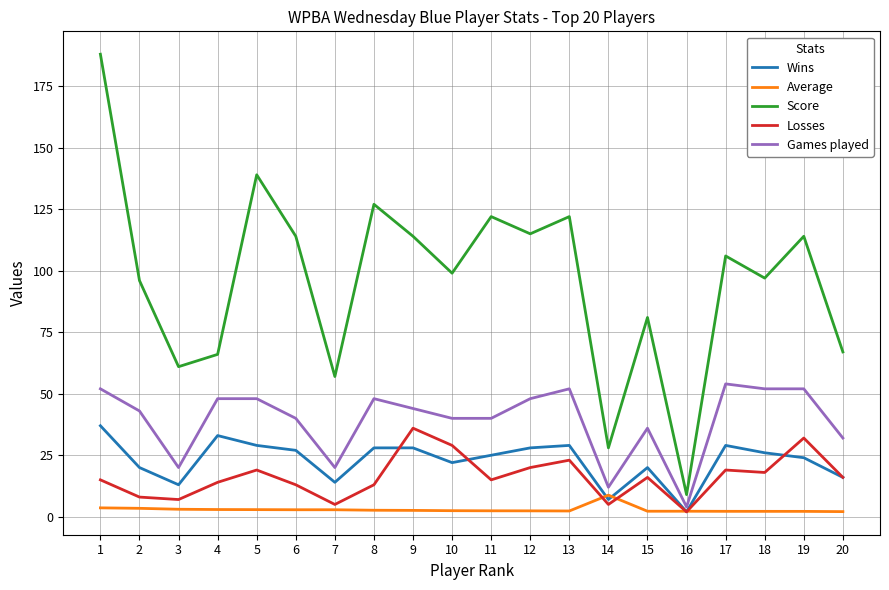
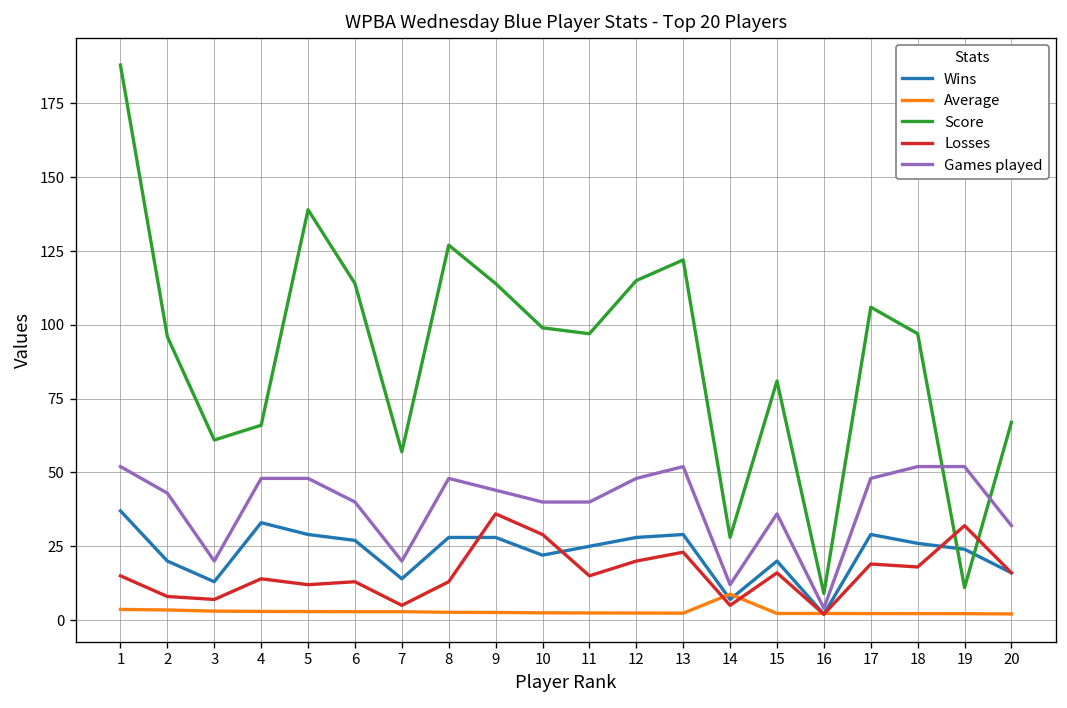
Losses, 5: 19 -> 12
Score, 11: 122 -> 97
Games played, 17: 54 -> 48
Score, 19: 114 -> 11
